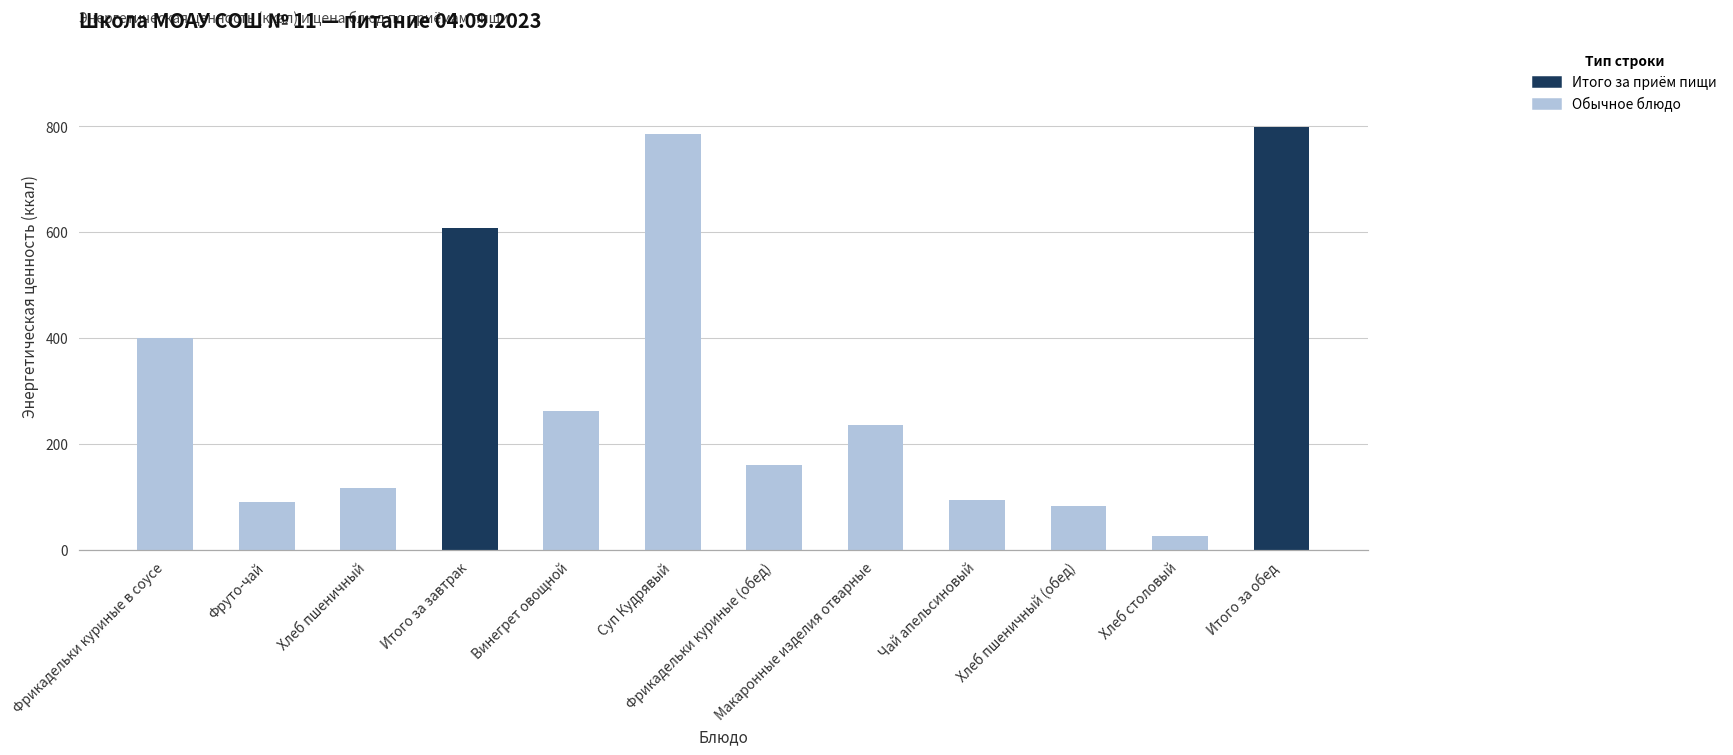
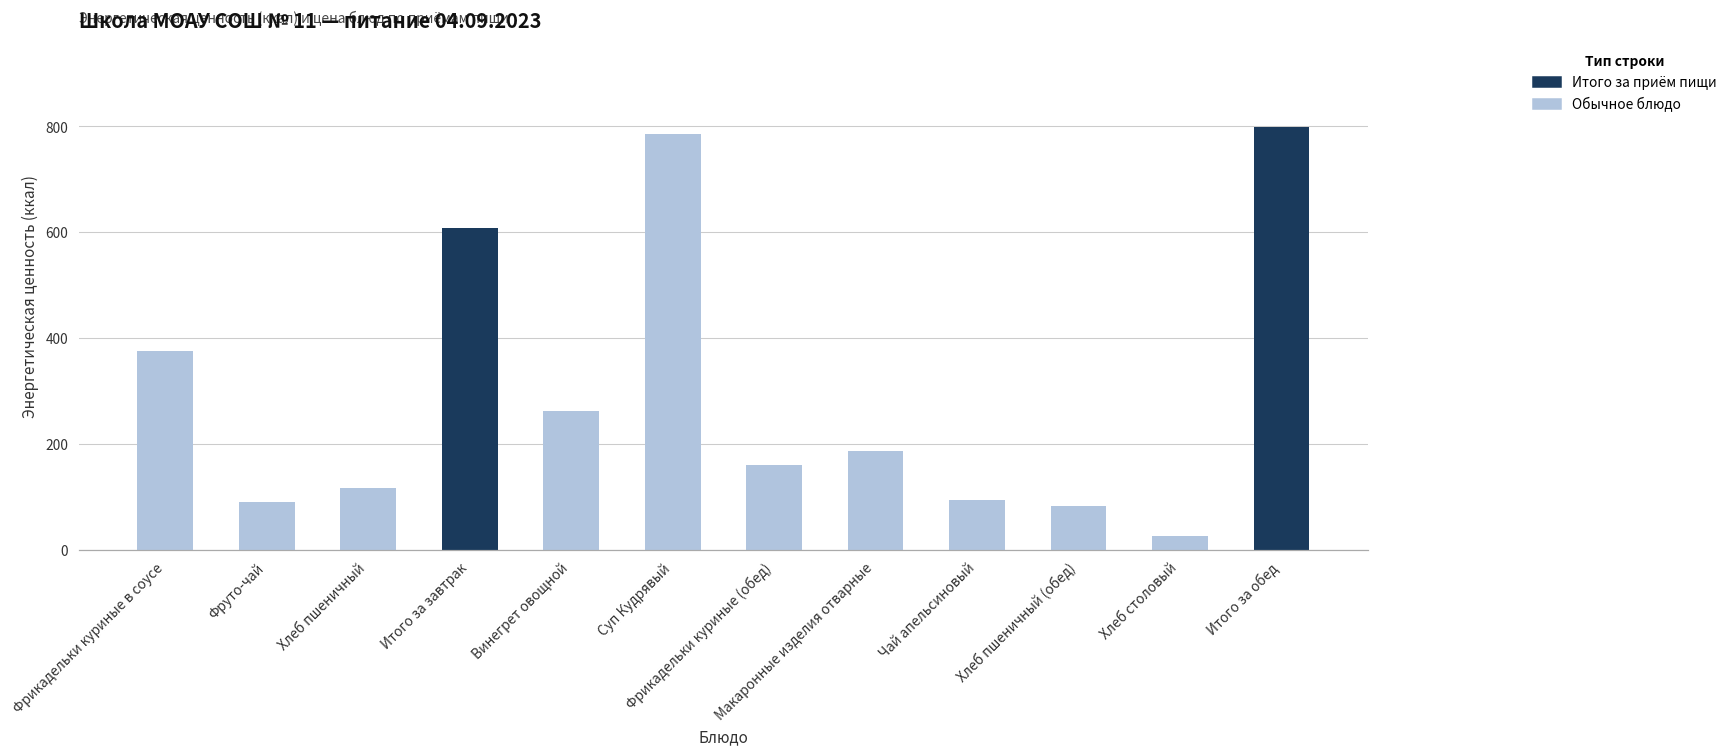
Фрикадельки куриные в соусе: 400 -> 380
Макаронные изделия отварные: 240 -> 190
